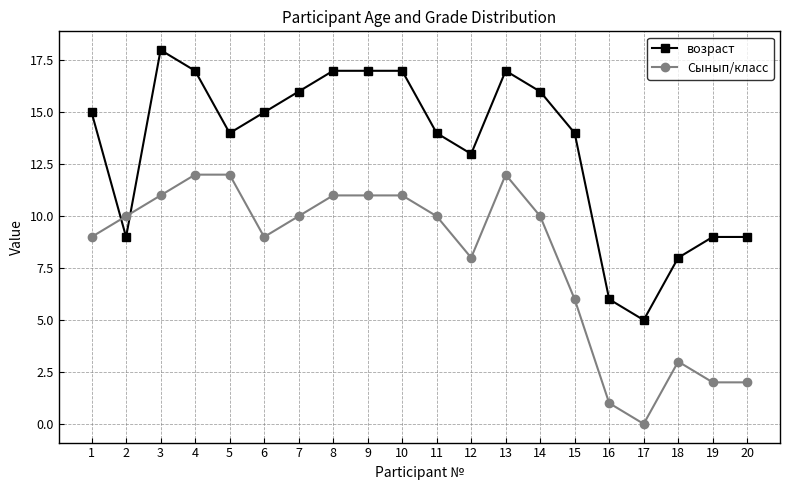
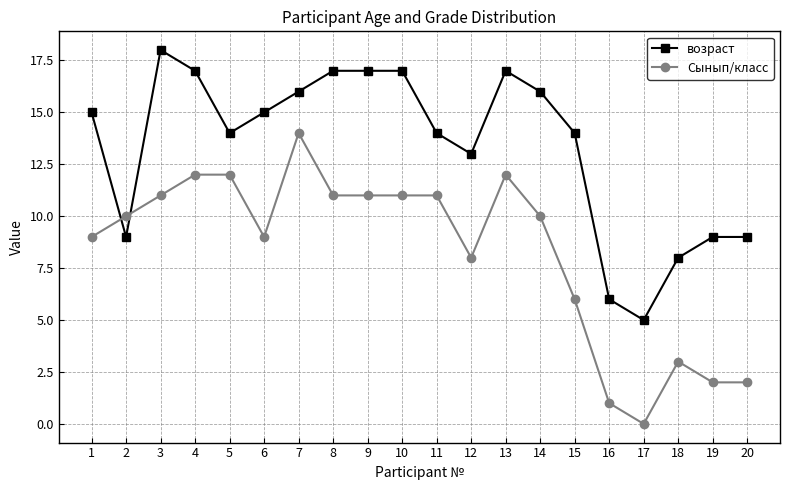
Сынып/класс, 7: 10 -> 14
Сынып/класс, 11: 10 -> 11
